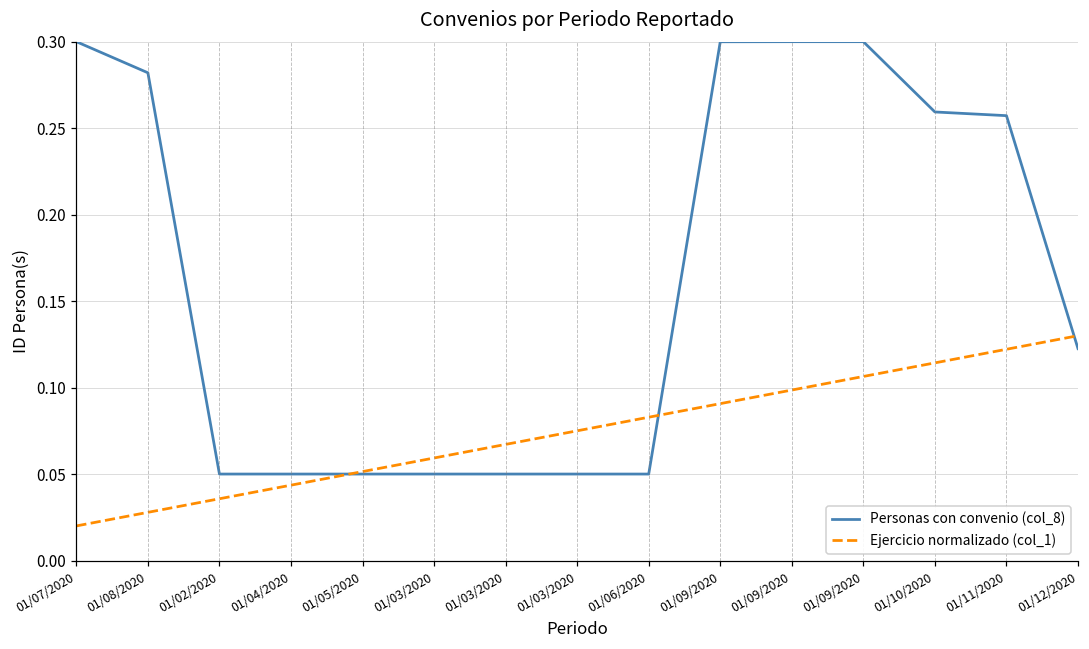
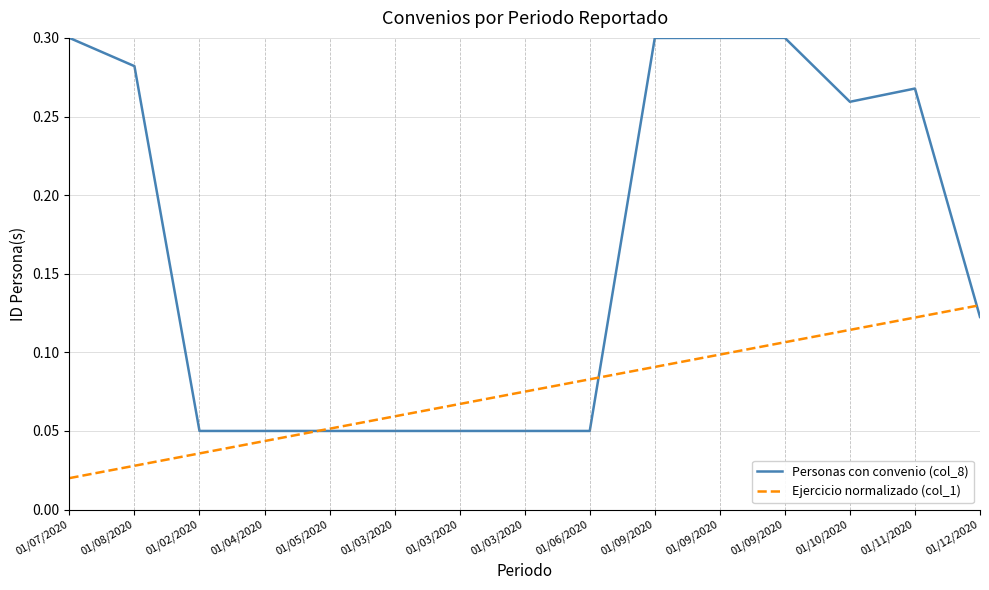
Personas con convenio (col_8), 01/11/2020: 0.257 -> 0.268
